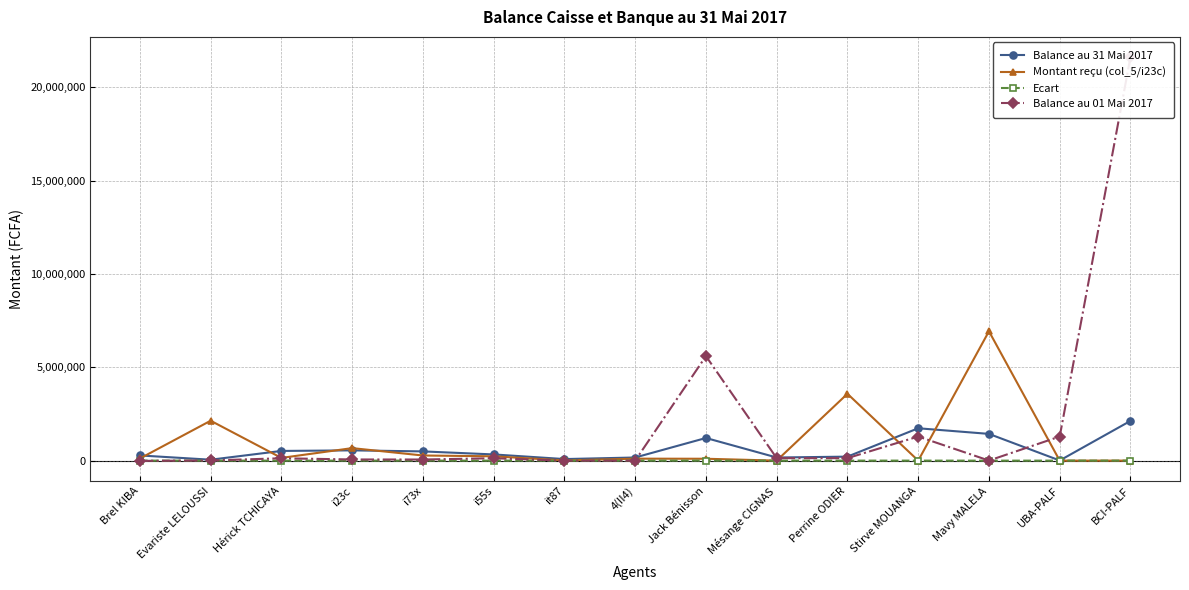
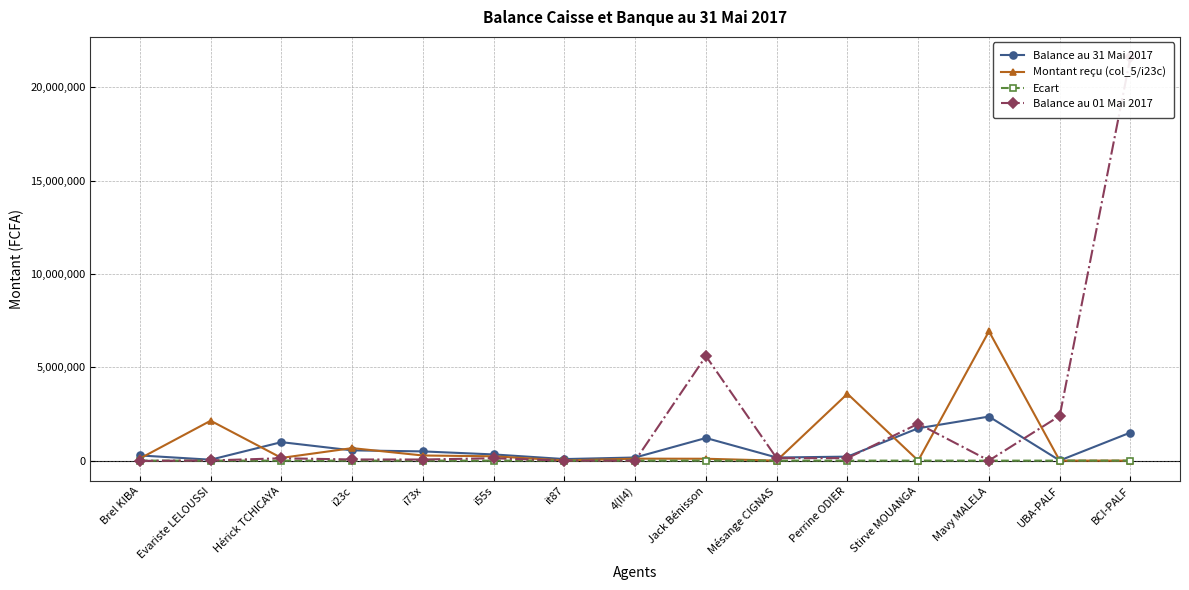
Balance au 31 Mai 2017, Hérick TCHICAYA: 500,000 -> 1,000,000
Balance au 01 Mai 2017, Stirve MOUANGA: 1,300,000 -> 2,000,000
Balance au 31 Mai 2017, Mavy MALELA: 1,400,000 -> 2,400,000
Balance au 01 Mai 2017, UBA-PALF: 1,300,000 -> 2,400,000
Balance au 31 Mai 2017, BCI-PALF: 2,100,000 -> 1,500,000
